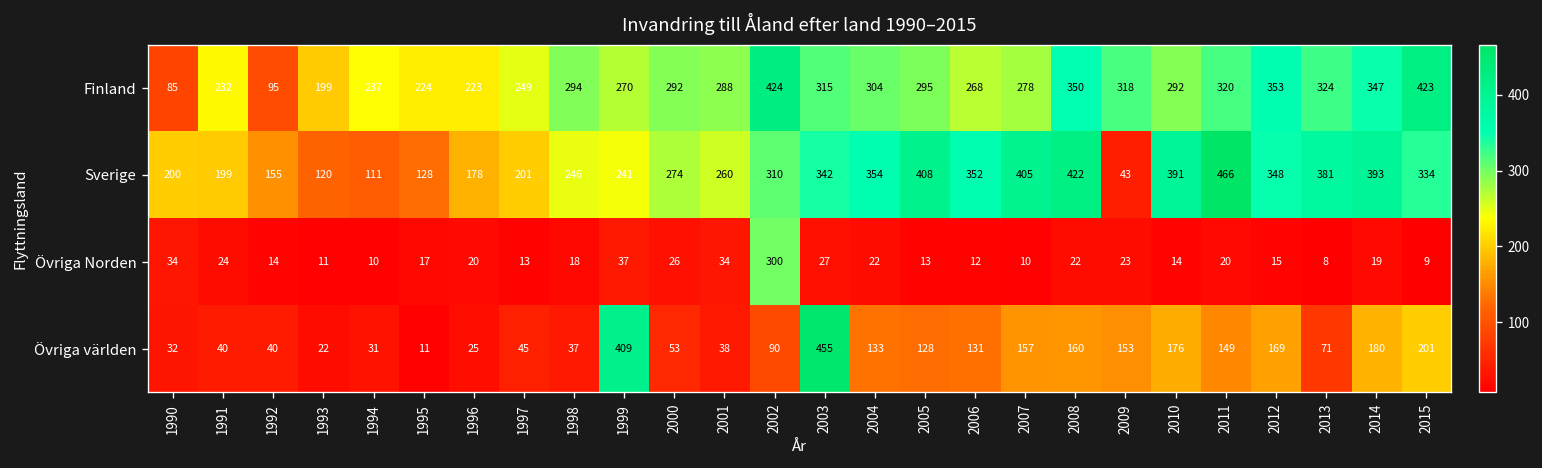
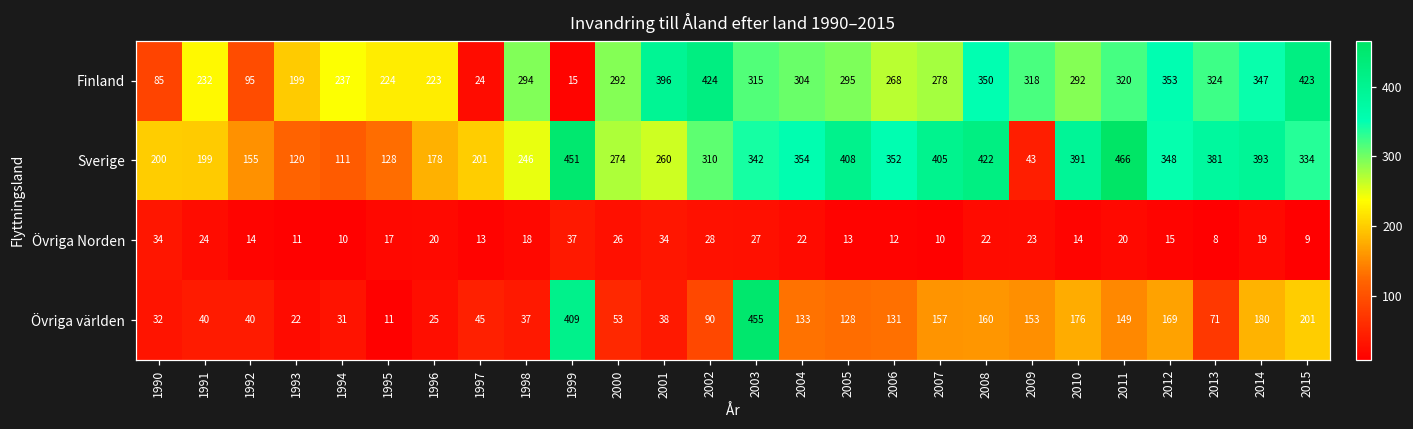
Finland, 1997: 249 -> 24
Finland, 1999: 270 -> 15
Finland, 2001: 288 -> 396
Sverige, 1999: 241 -> 451
Övriga Norden, 2002: 300 -> 28
